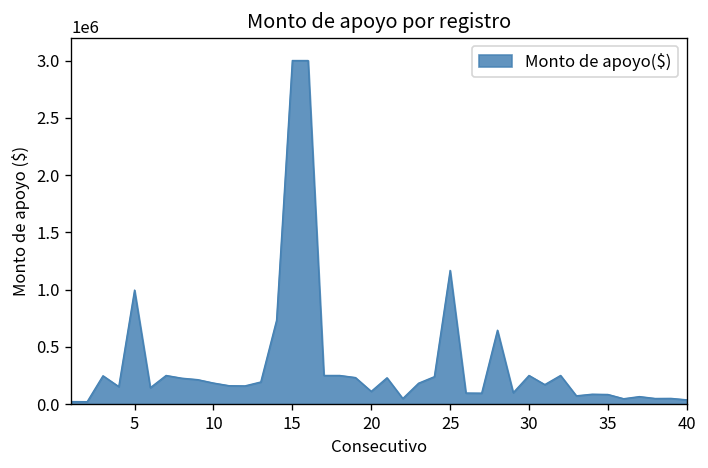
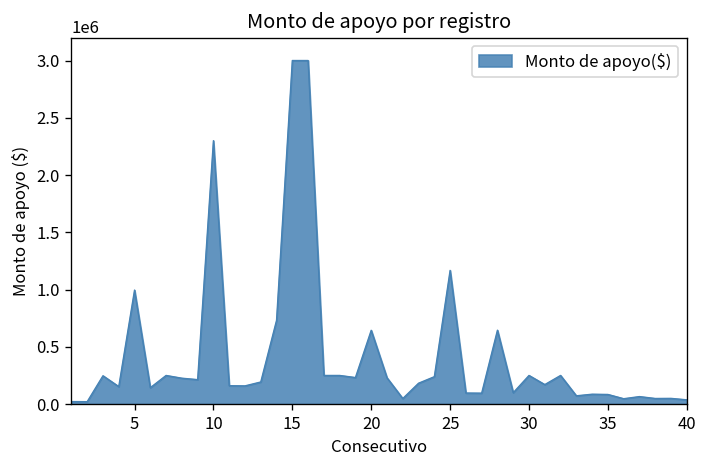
10: 200000 -> 2300000
20: 100000 -> 600000
